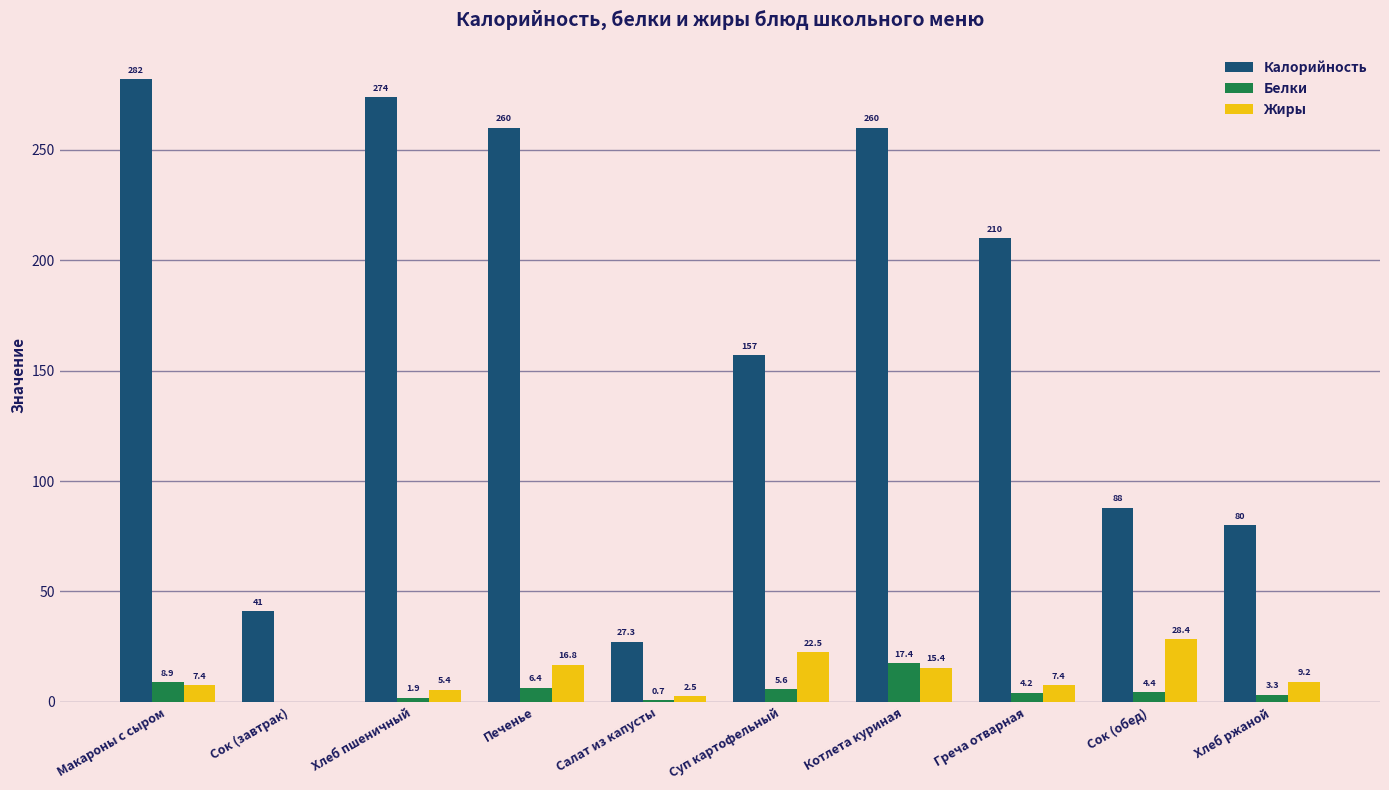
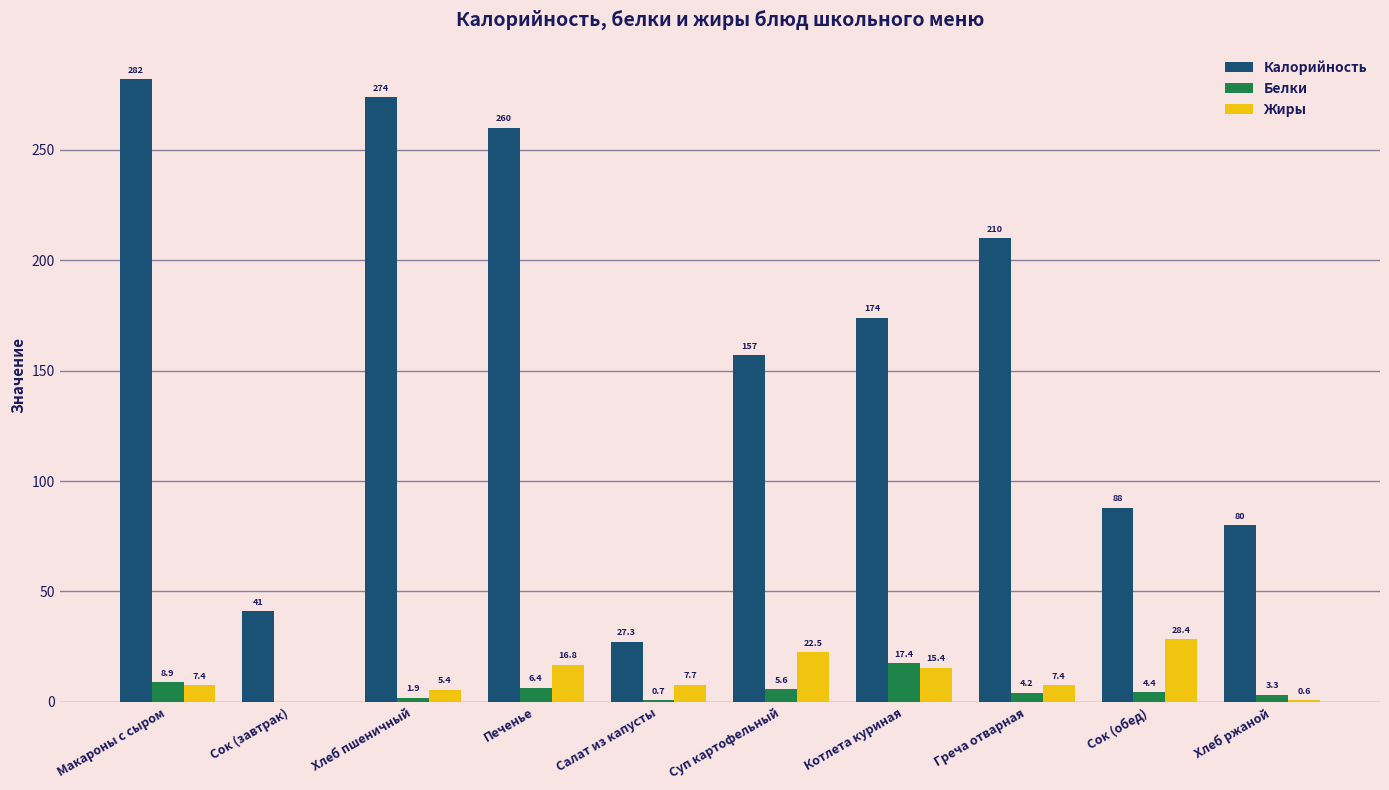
Жиры, Салат из капусты: 2.5 -> 7.7
Калорийность, Котлета куриная: 260 -> 174
Жиры, Хлеб ржаной: 9.2 -> 0.6
